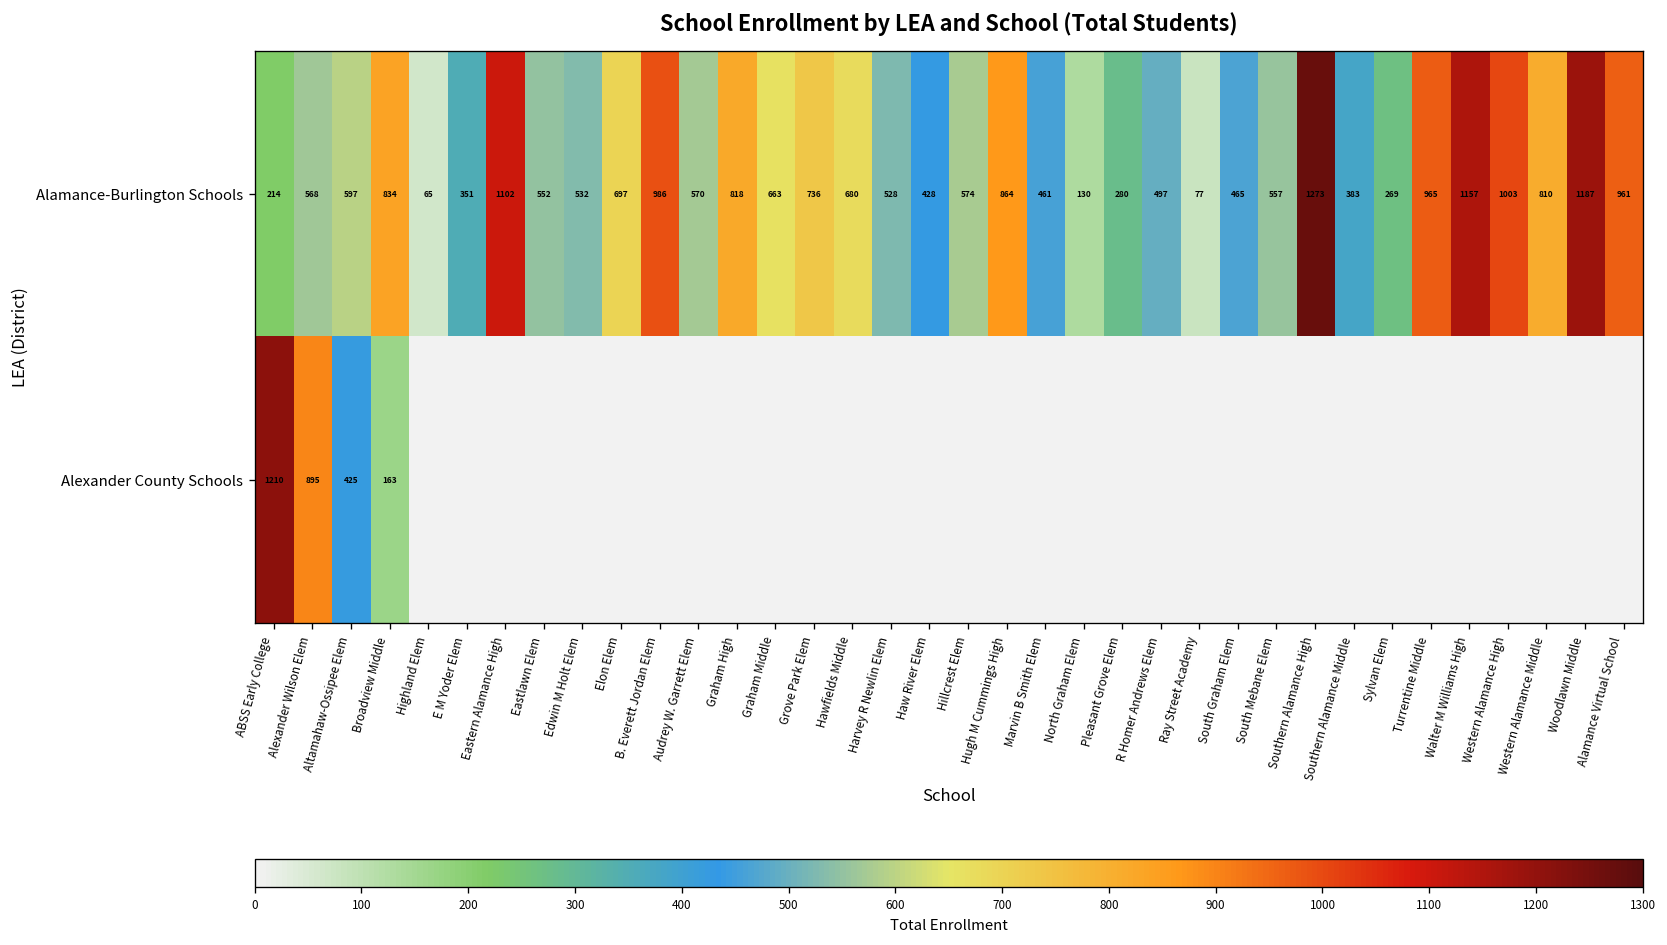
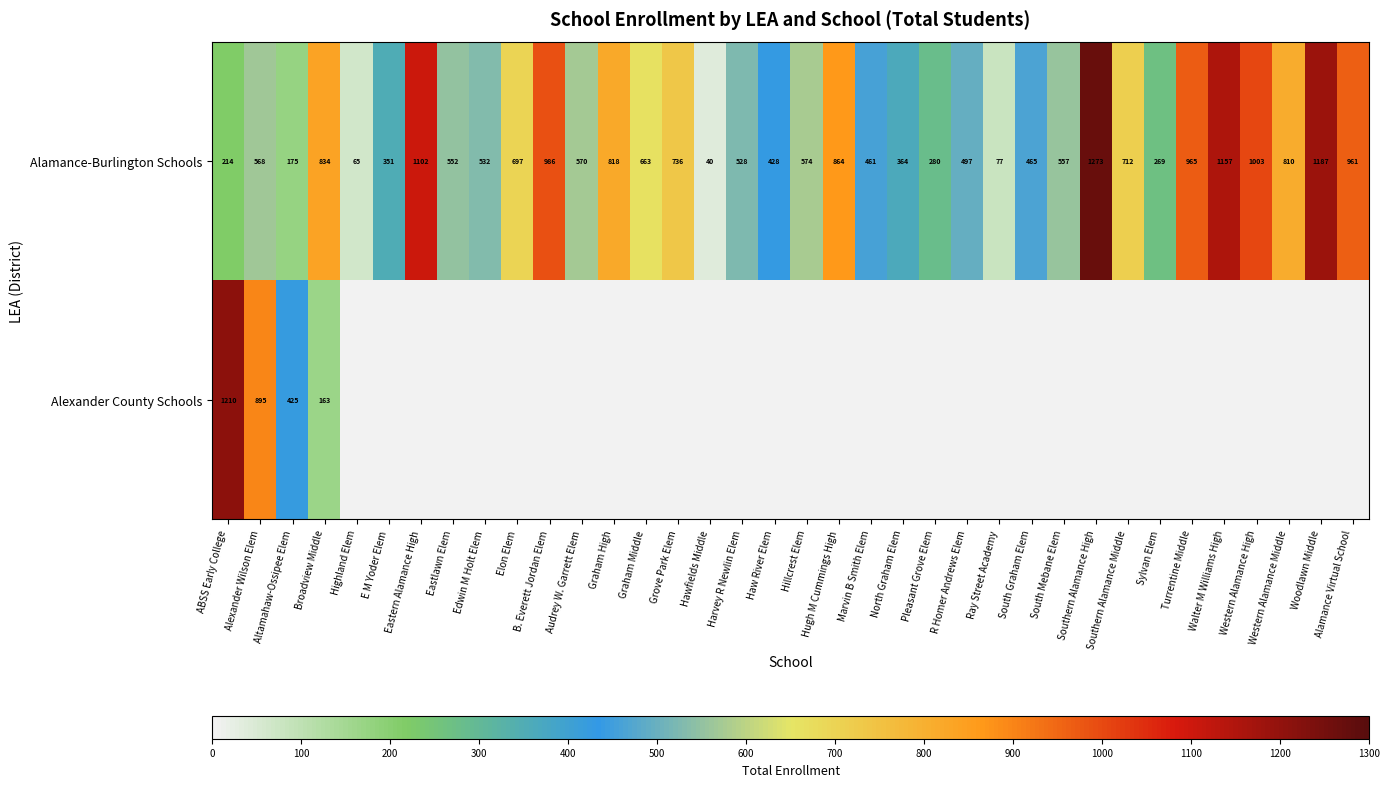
Alamance-Burlington Schools, Altamahaw-Ossipee Elem: 597 -> 175
Alamance-Burlington Schools, Hawfields Middle: 680 -> 40
Alamance-Burlington Schools, North Graham Elem: 130 -> 364
Alamance-Burlington Schools, Southern Alamance Middle: 383 -> 712
